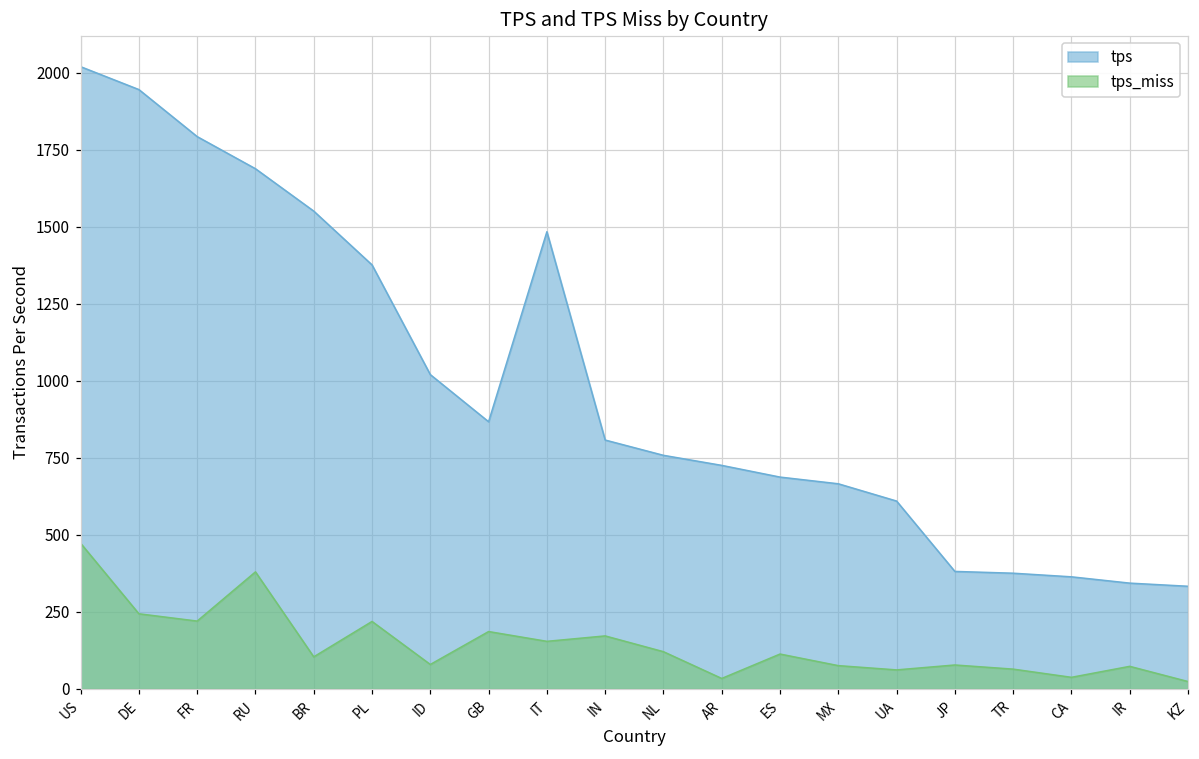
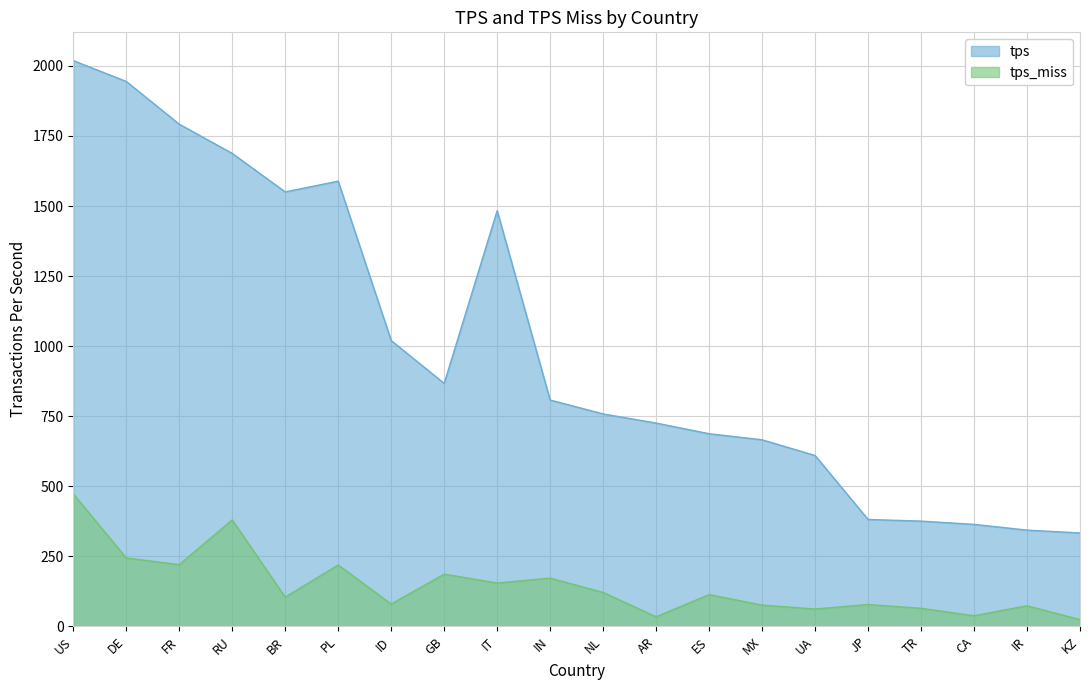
tps, PL: 1380 -> 1590
